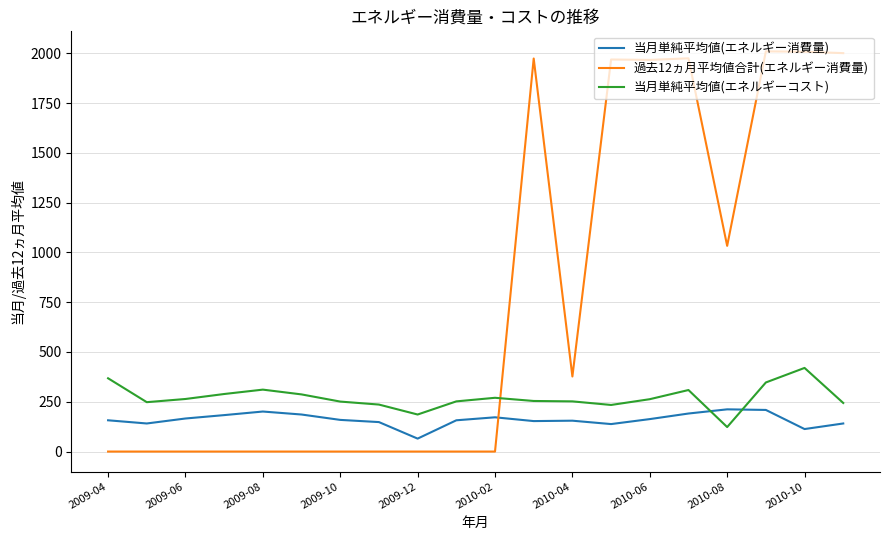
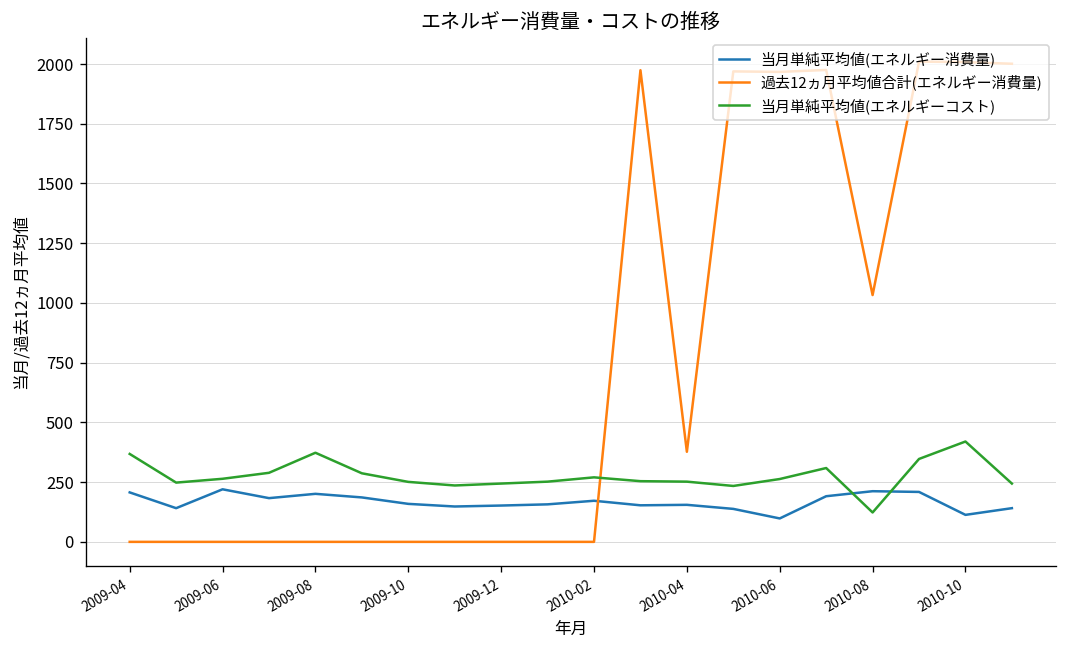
当月単純平均値(エネルギー消費量), 2009-04: 160 -> 210
当月単純平均値(エネルギー消費量), 2009-06: 170 -> 220
当月単純平均値(エネルギーコスト), 2009-08: 310 -> 370
当月単純平均値(エネルギー消費量), 2009-12: 70 -> 150
当月単純平均値(エネルギーコスト), 2009-12: 190 -> 240
当月単純平均値(エネルギー消費量), 2010-06: 160 -> 100
